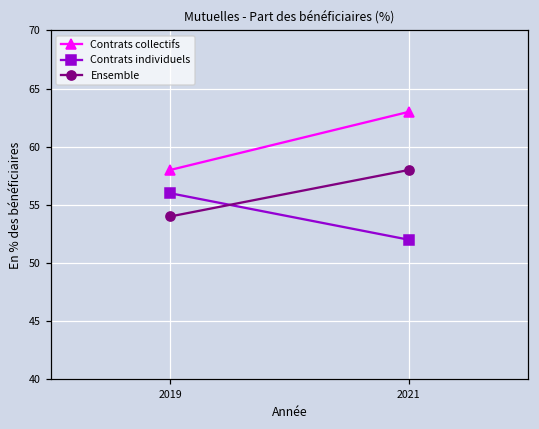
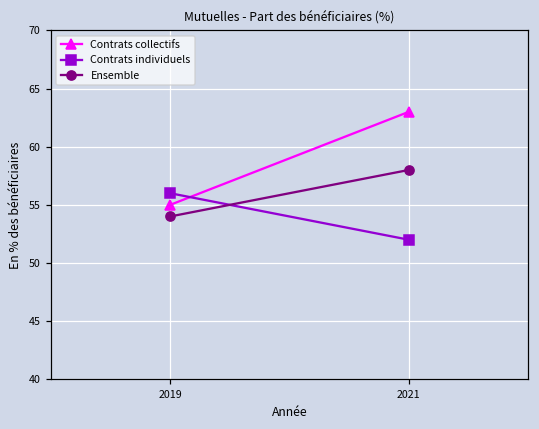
Contrats collectifs, 2019: 58 -> 55
